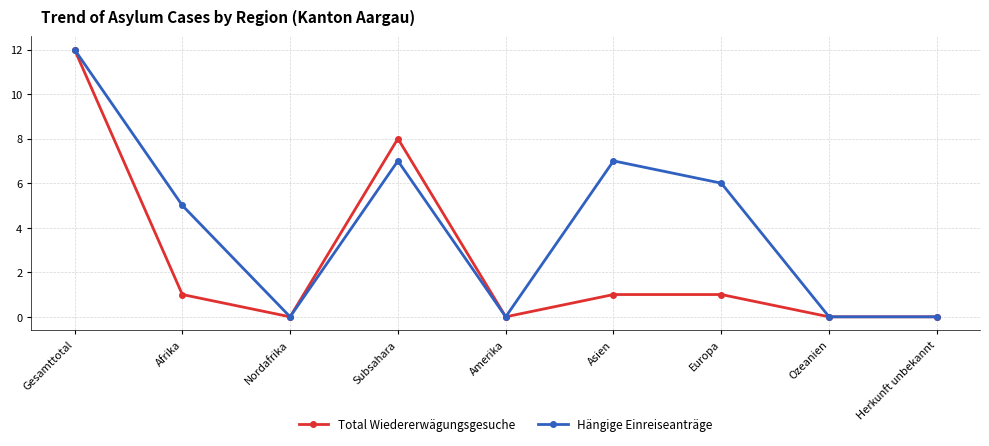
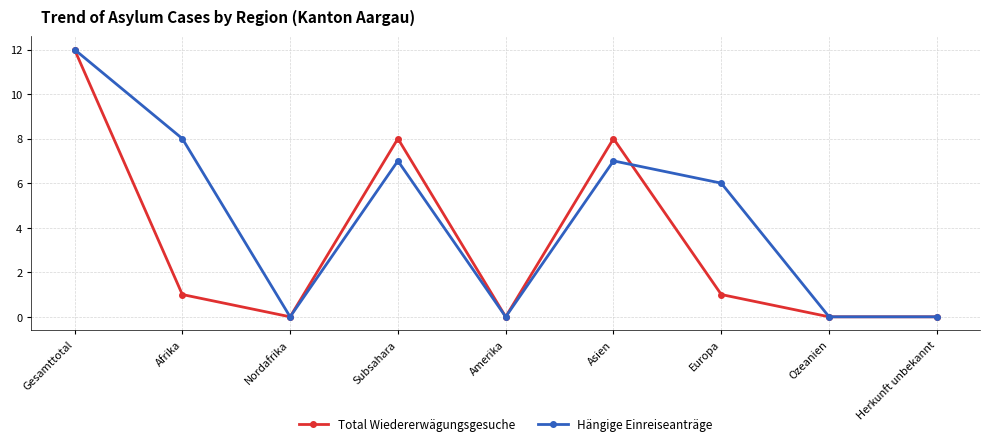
Hängige Einreiseanträge, Afrika: 5 -> 8
Total Wiedererwägungsgesuche, Asien: 1 -> 8
